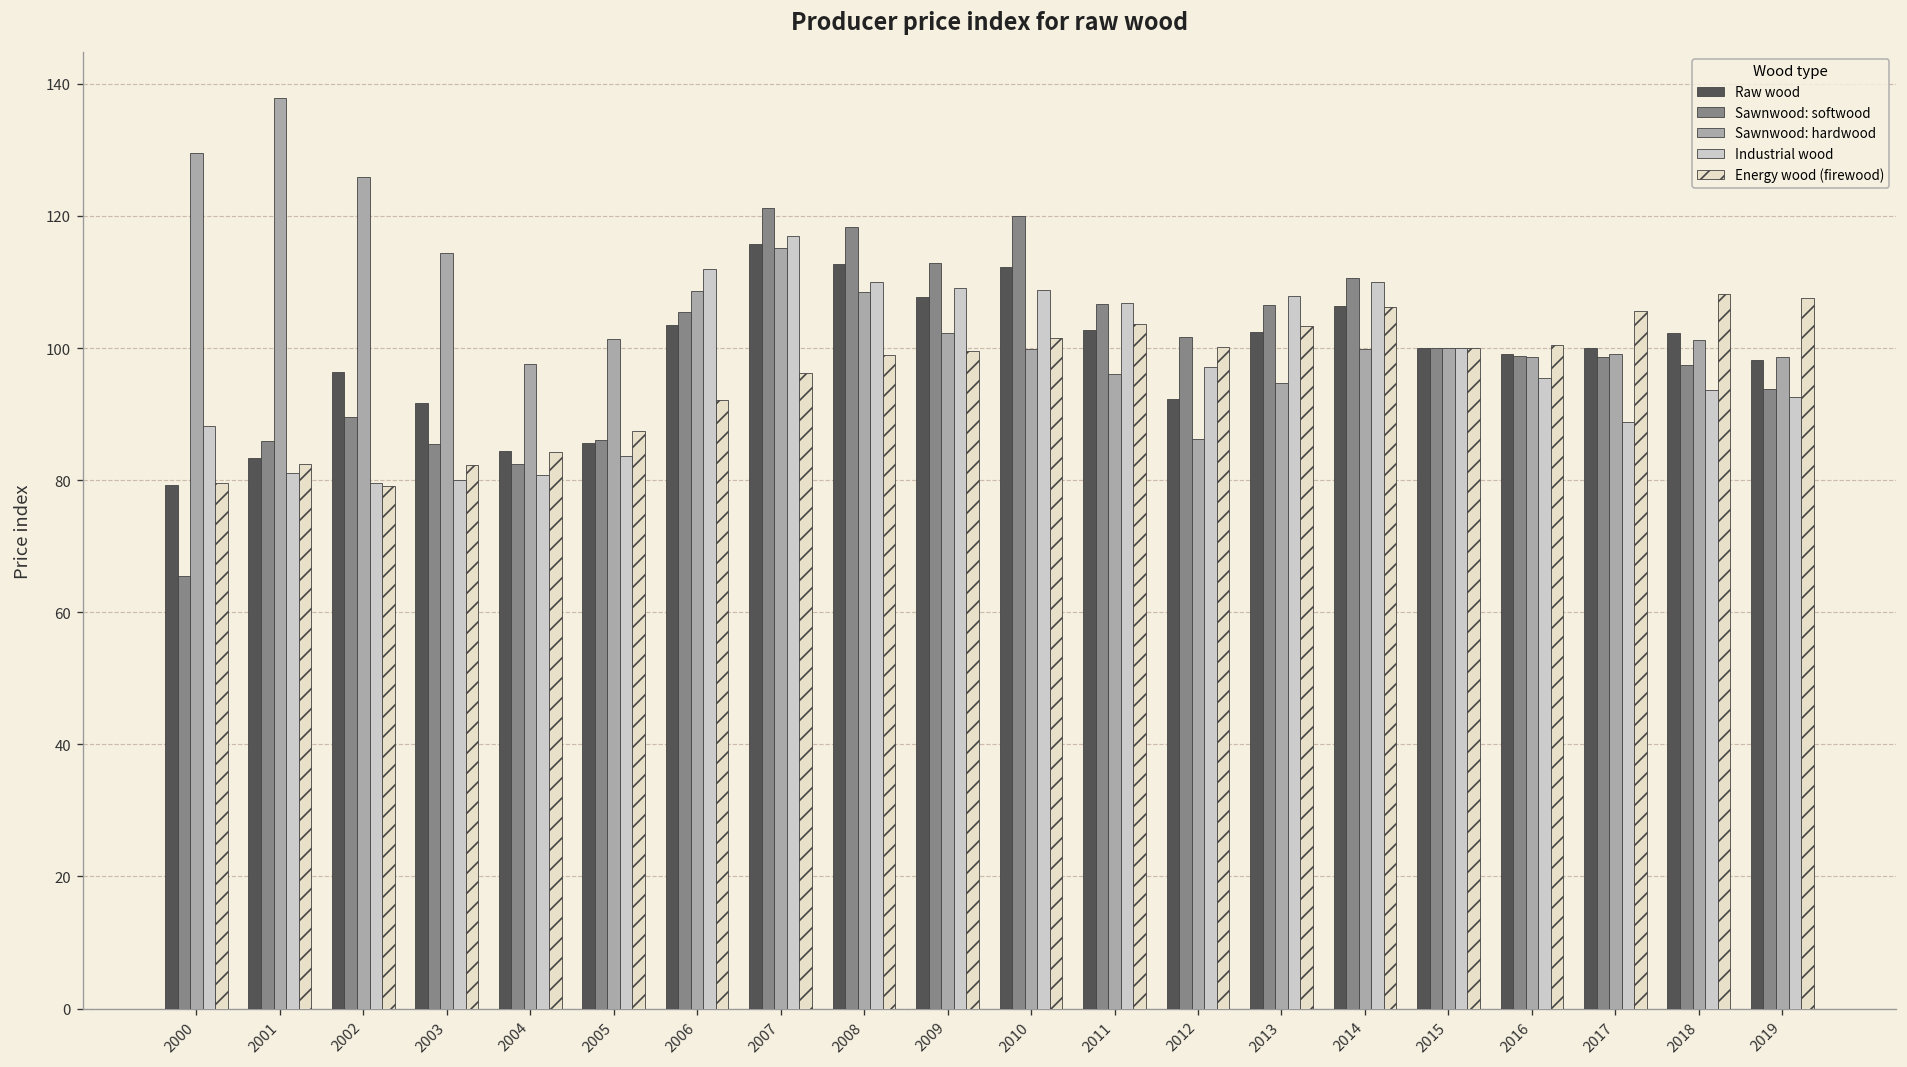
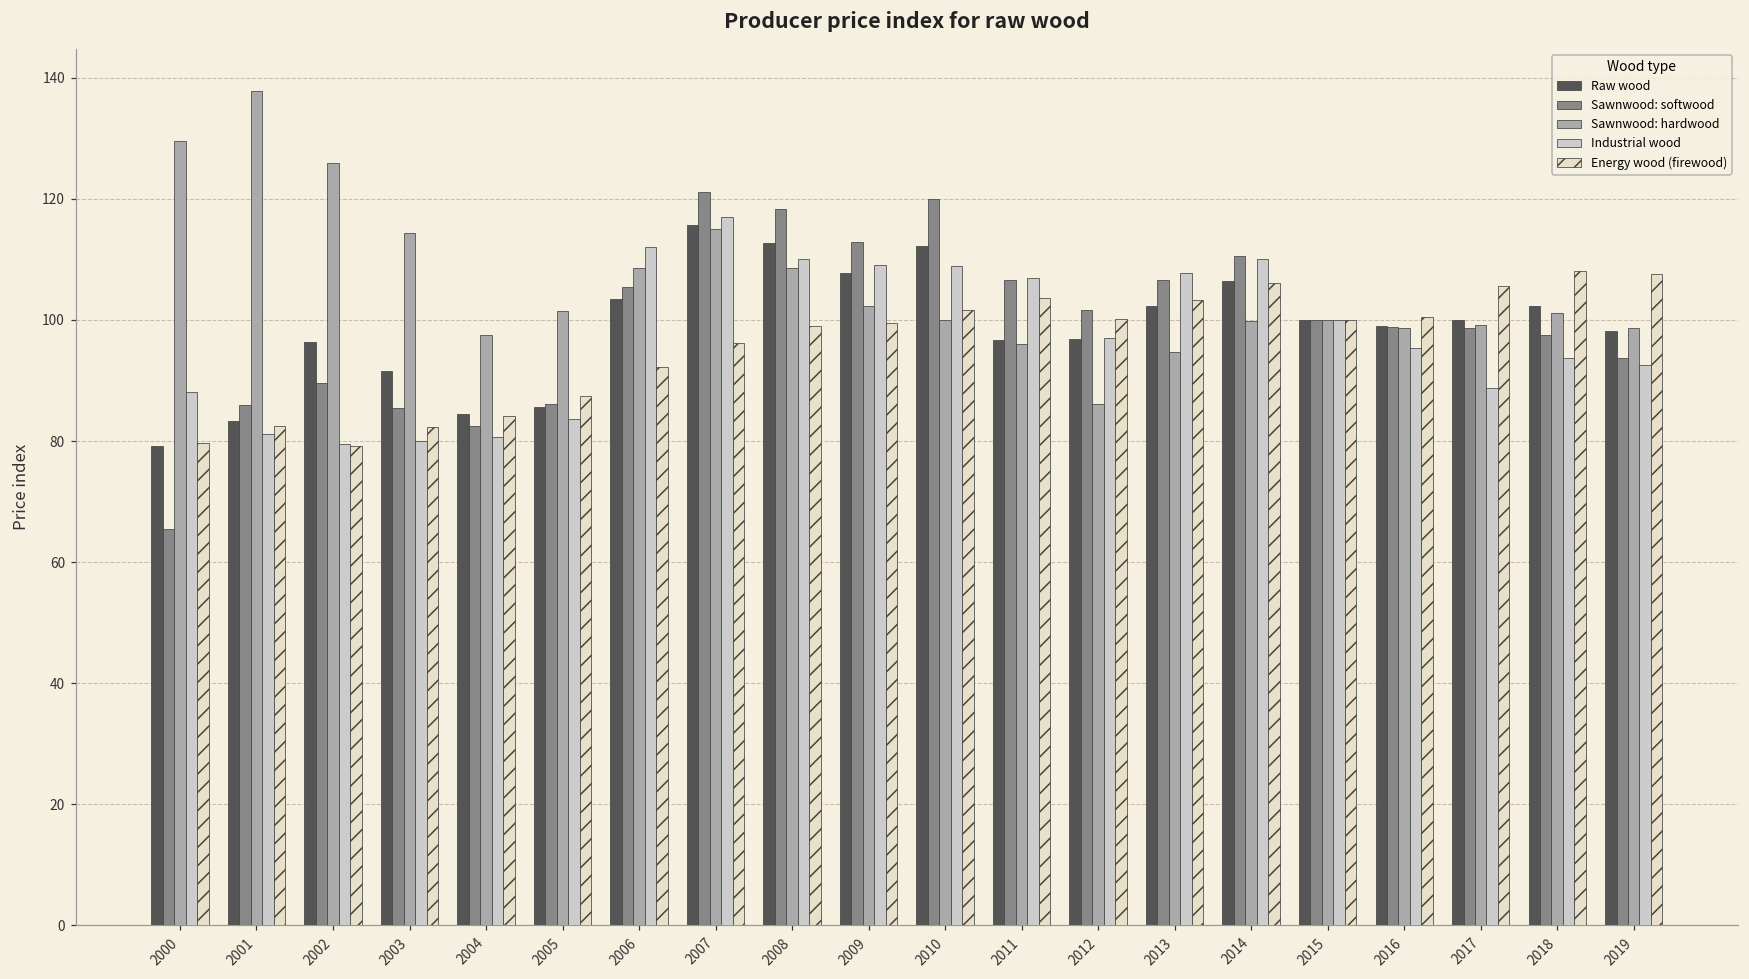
Raw wood, 2011: 103 -> 97
Raw wood, 2012: 92 -> 97
